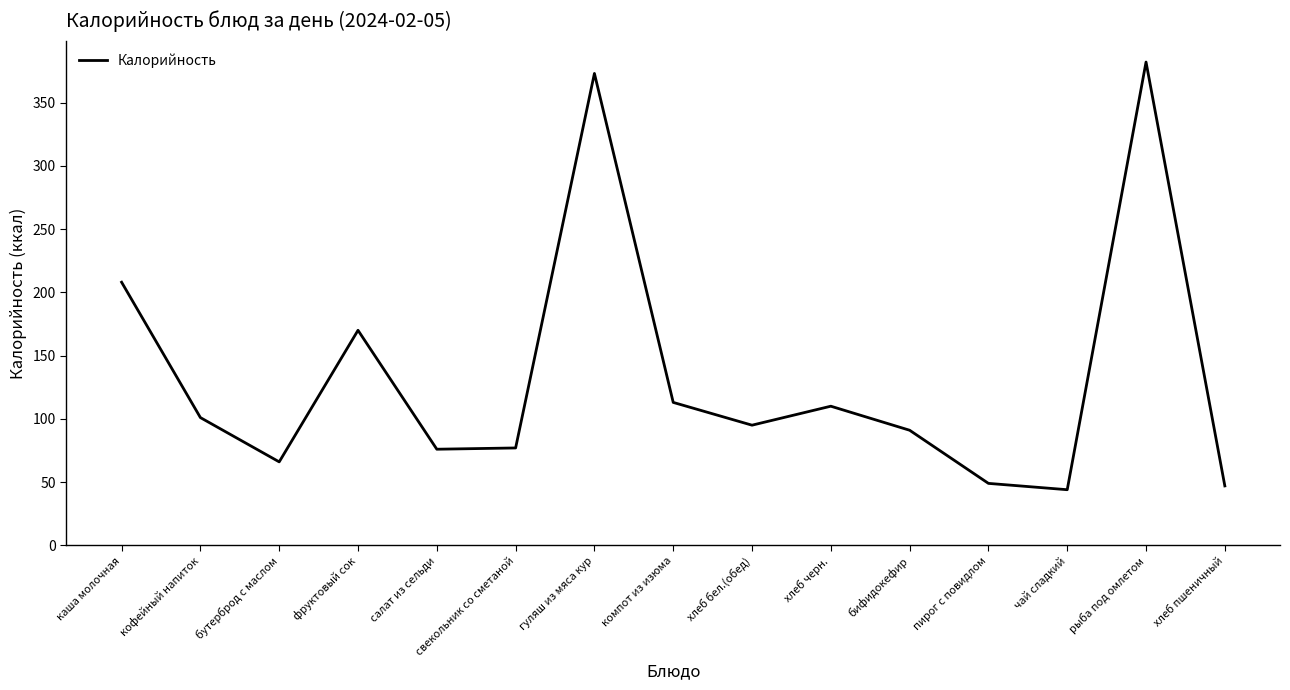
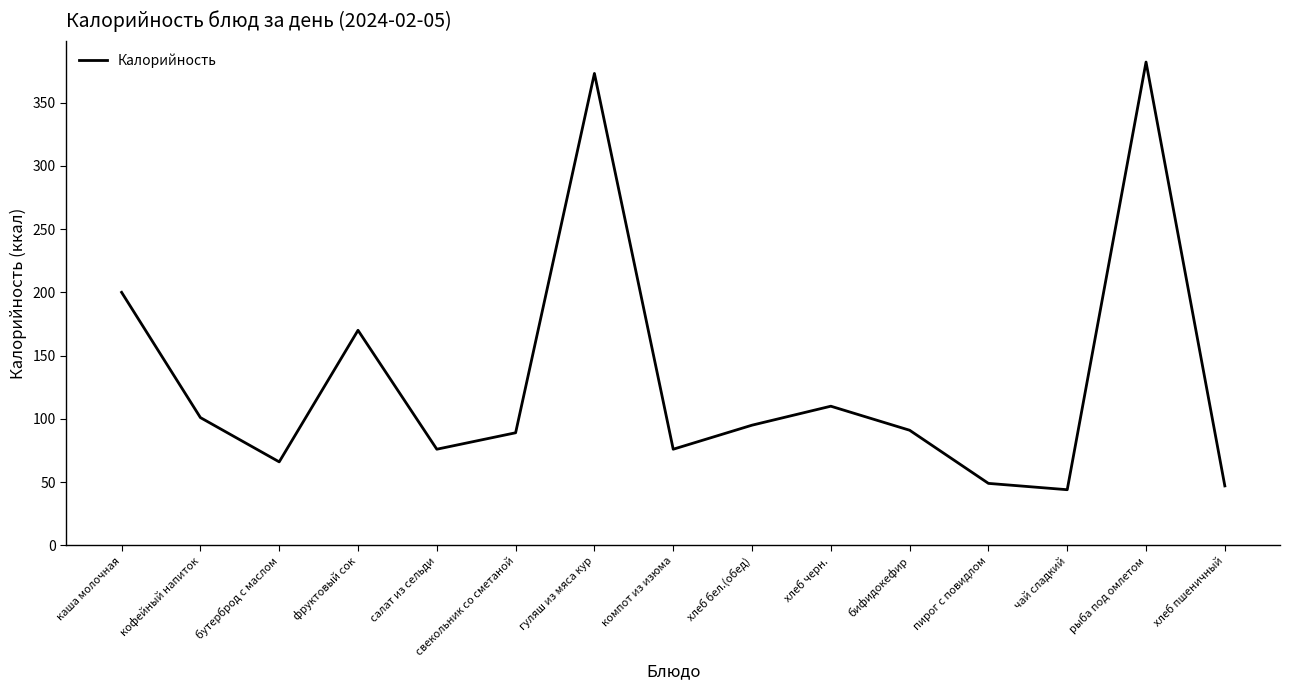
каша молочная: 208 -> 200
свекольник со сметаной: 77 -> 89
компот из изюма: 113 -> 76
